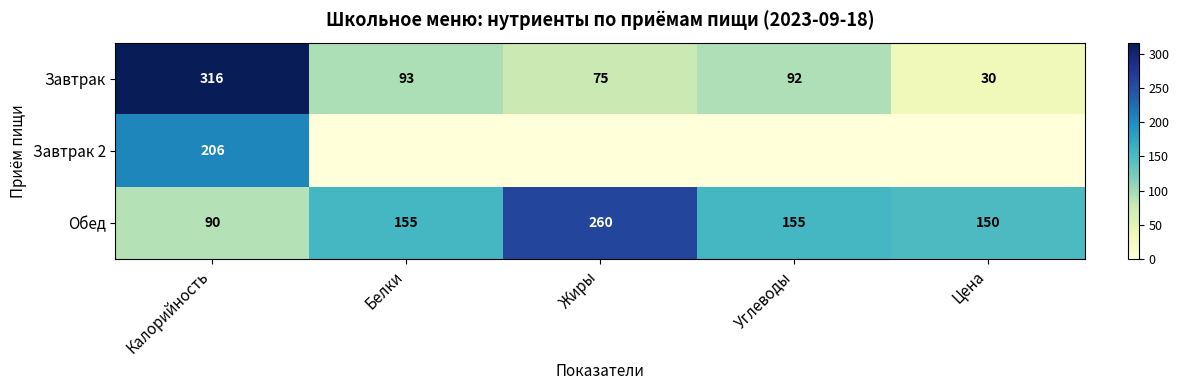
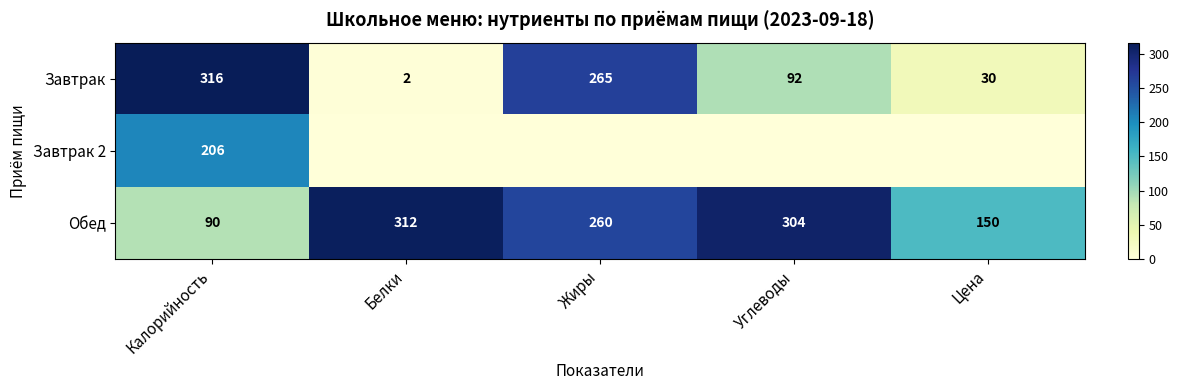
Завтрак, Белки: 93 -> 2
Завтрак, Жиры: 75 -> 265
Обед, Белки: 155 -> 312
Обед, Углеводы: 155 -> 304
